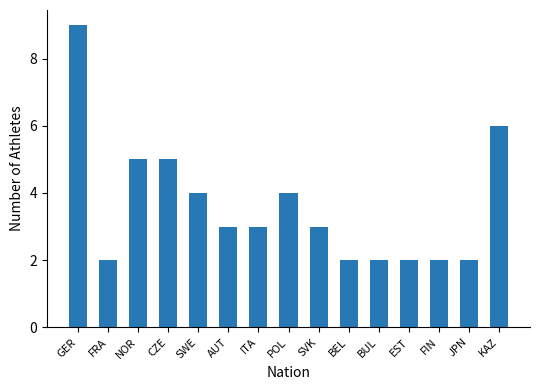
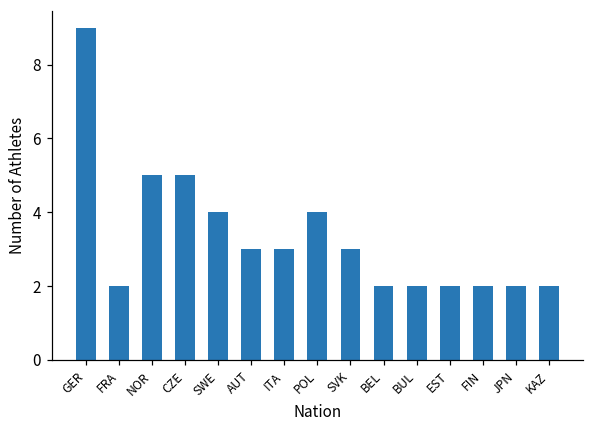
KAZ: 6 -> 2
